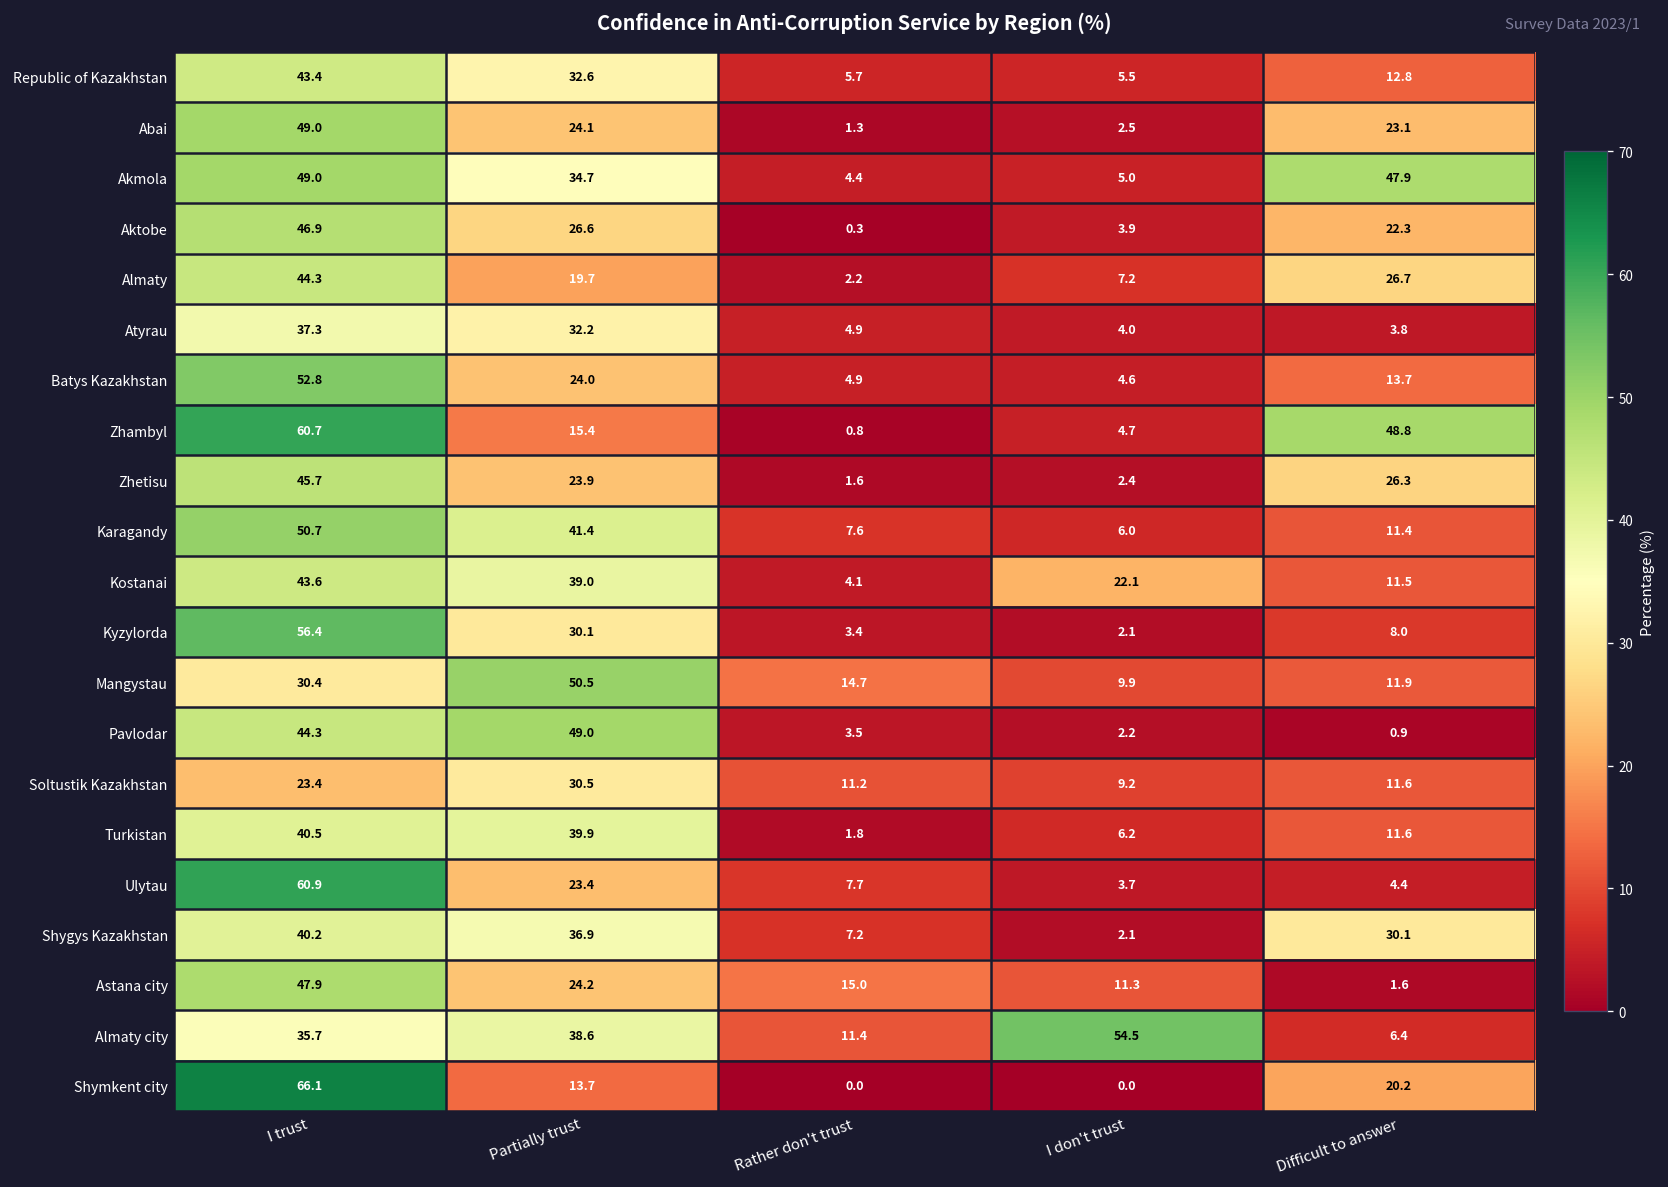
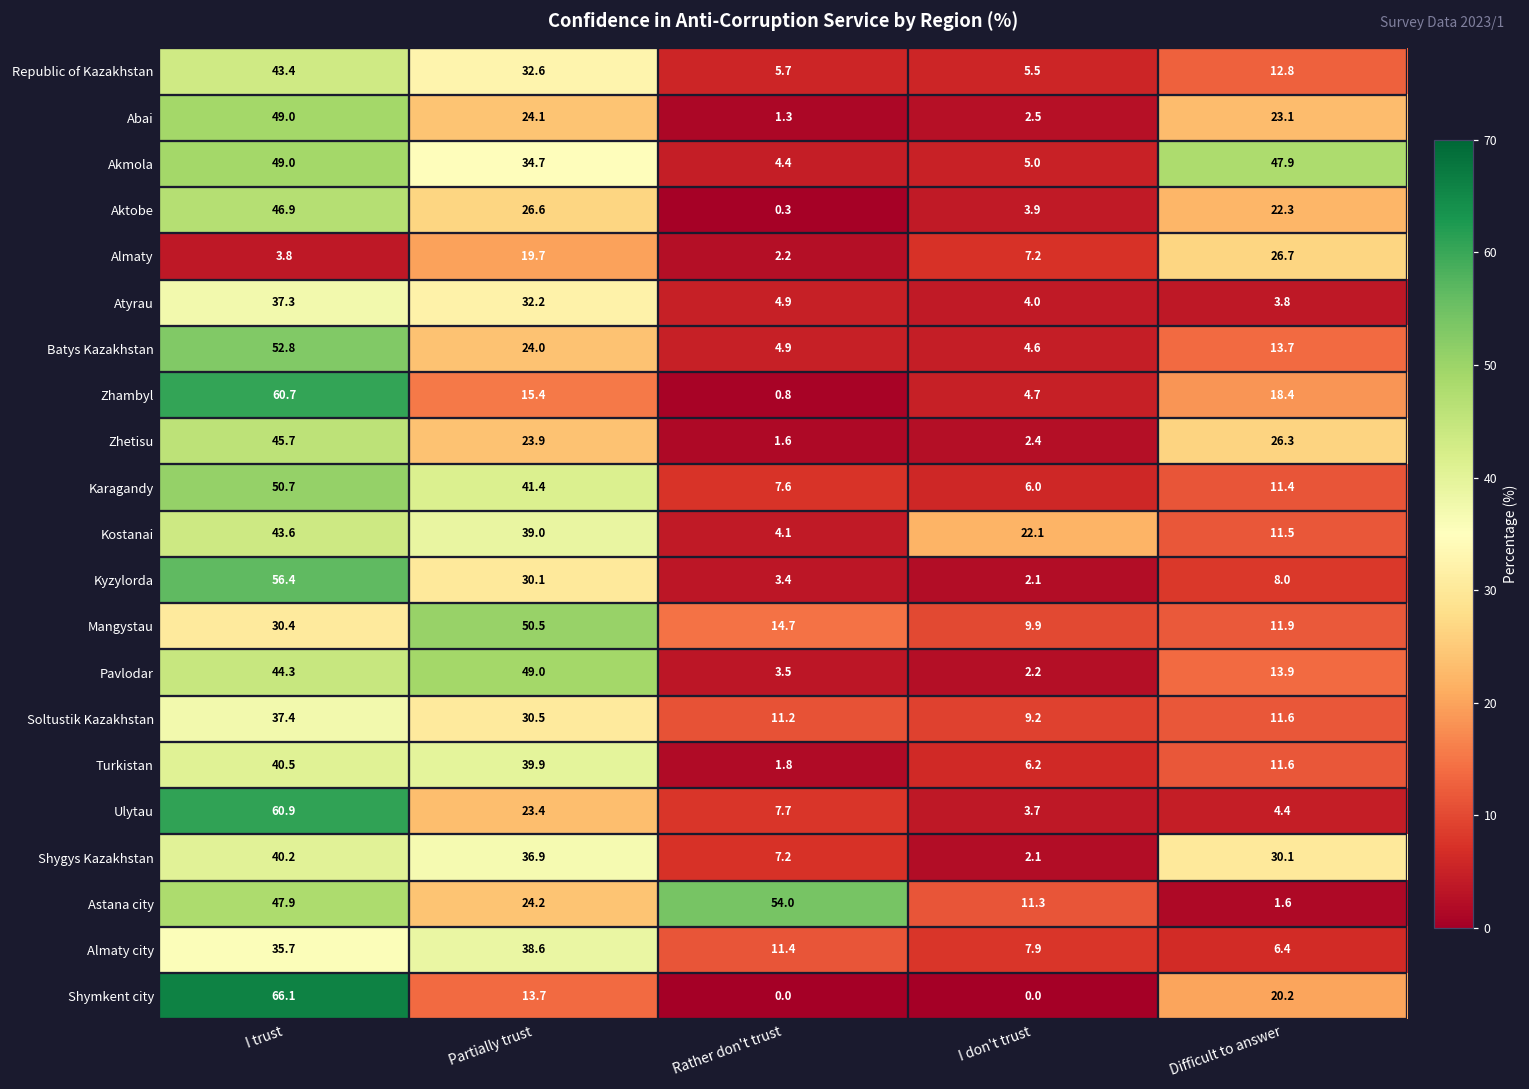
Almaty, I trust: 44.3 -> 3.8
Zhambyl, Difficult to answer: 48.8 -> 18.4
Pavlodar, Difficult to answer: 0.9 -> 13.9
Soltustik Kazakhstan, I trust: 23.4 -> 37.4
Astana city, Rather don't trust: 15.0 -> 54.0
Almaty city, I don't trust: 54.5 -> 7.9
